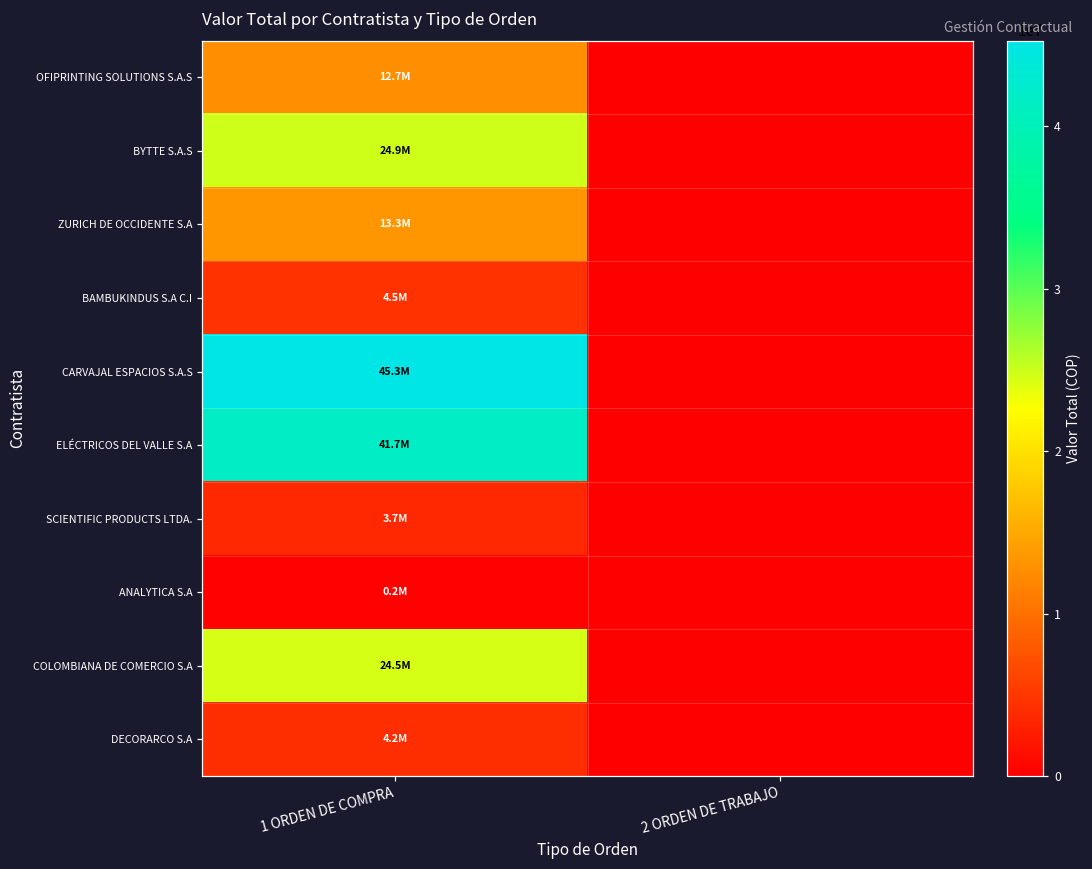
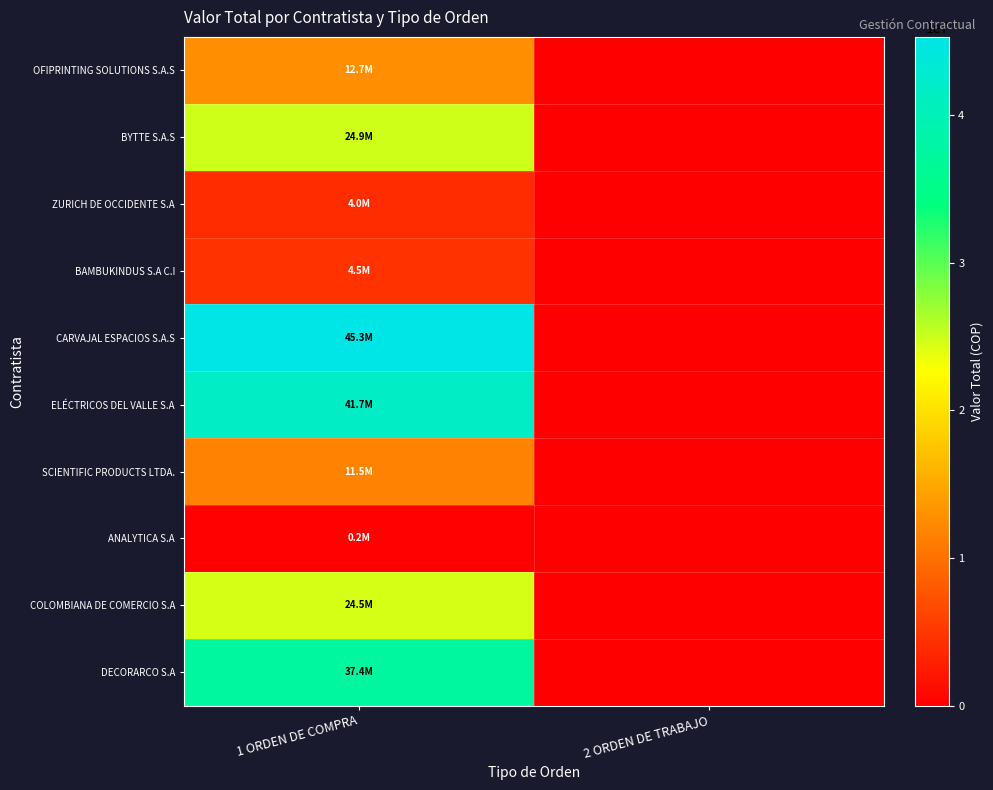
ZURICH DE OCCIDENTE S.A, 1 ORDEN DE COMPRA: 13.3M -> 4.0M
SCIENTIFIC PRODUCTS LTDA., 1 ORDEN DE COMPRA: 3.7M -> 11.5M
DECORARCO S.A, 1 ORDEN DE COMPRA: 4.2M -> 37.4M
